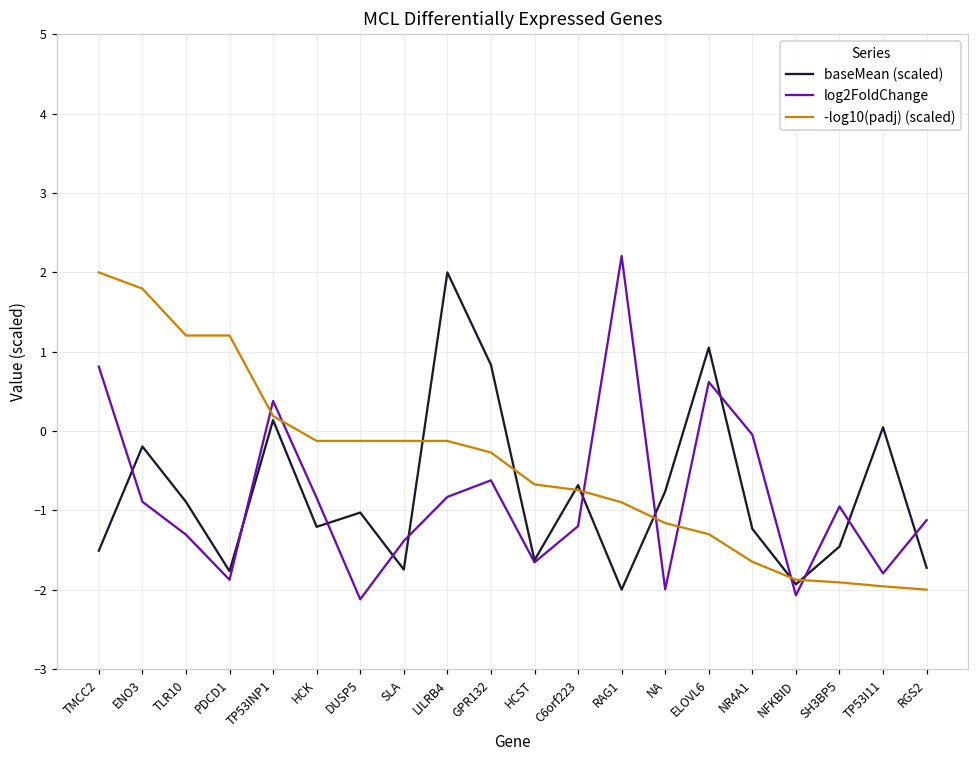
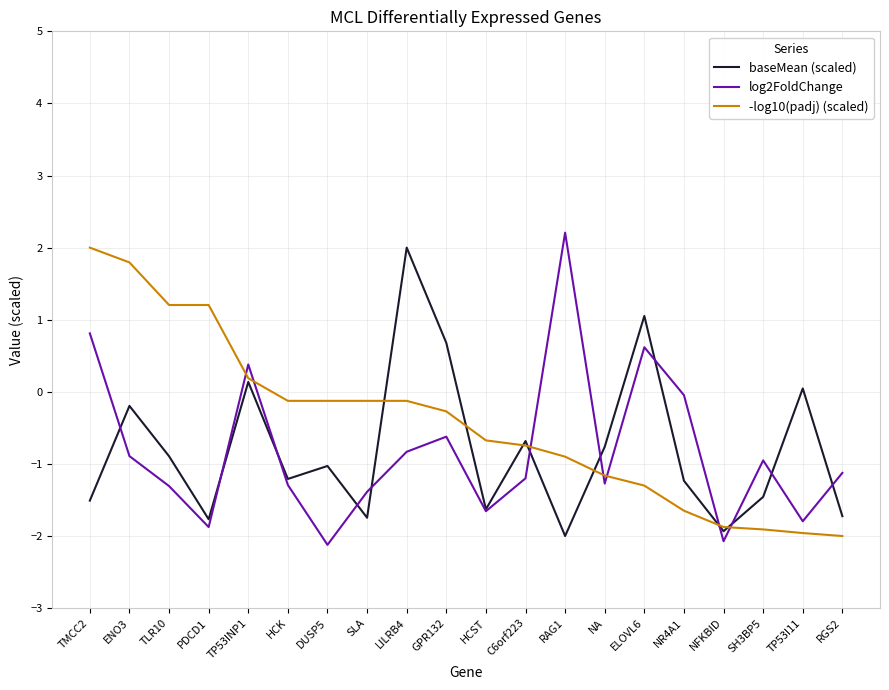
log2FoldChange, HCK: -0.8 -> -1.3
baseMean (scaled), GPR132: 0.8 -> 0.7
log2FoldChange, NA: -2.0 -> -1.3
